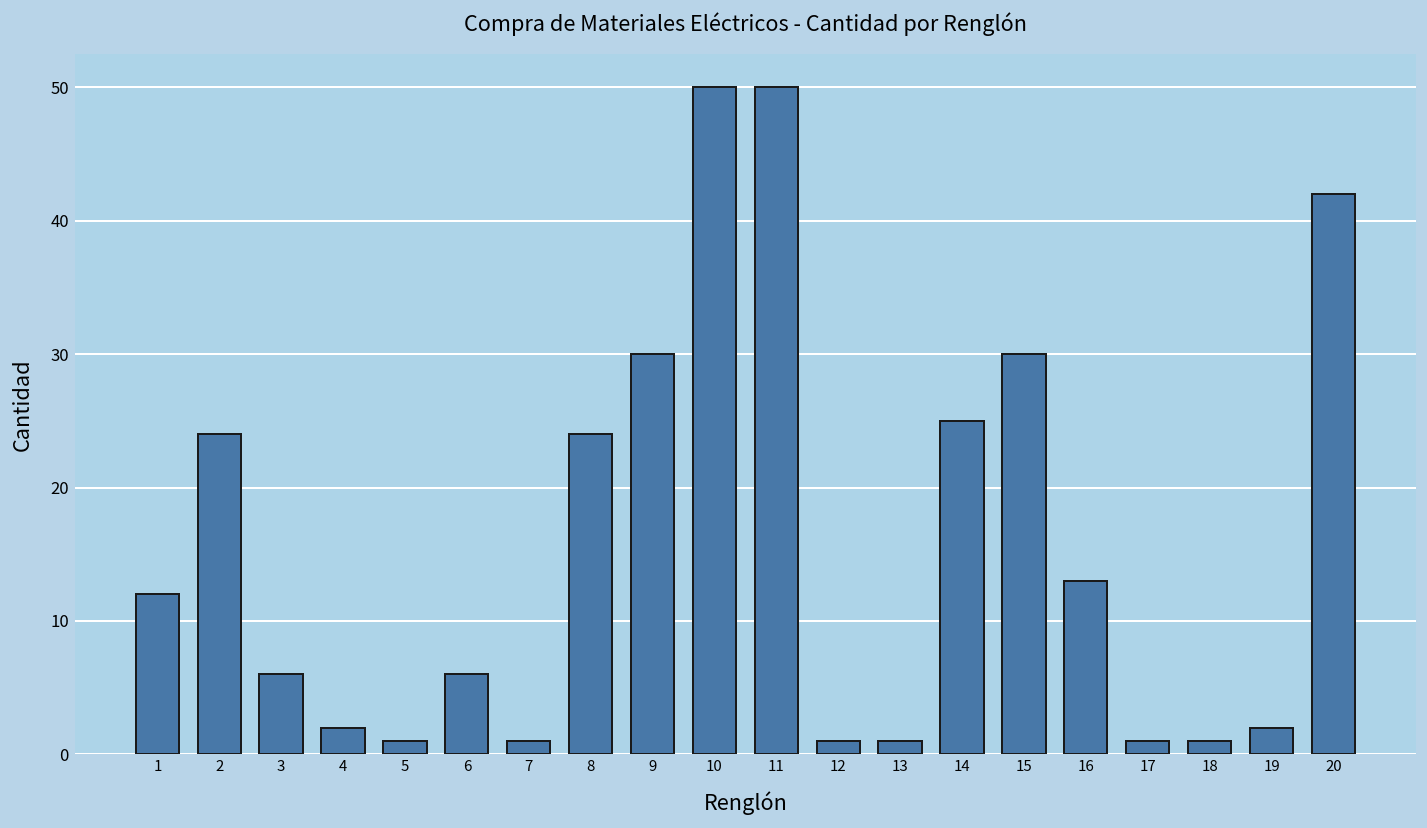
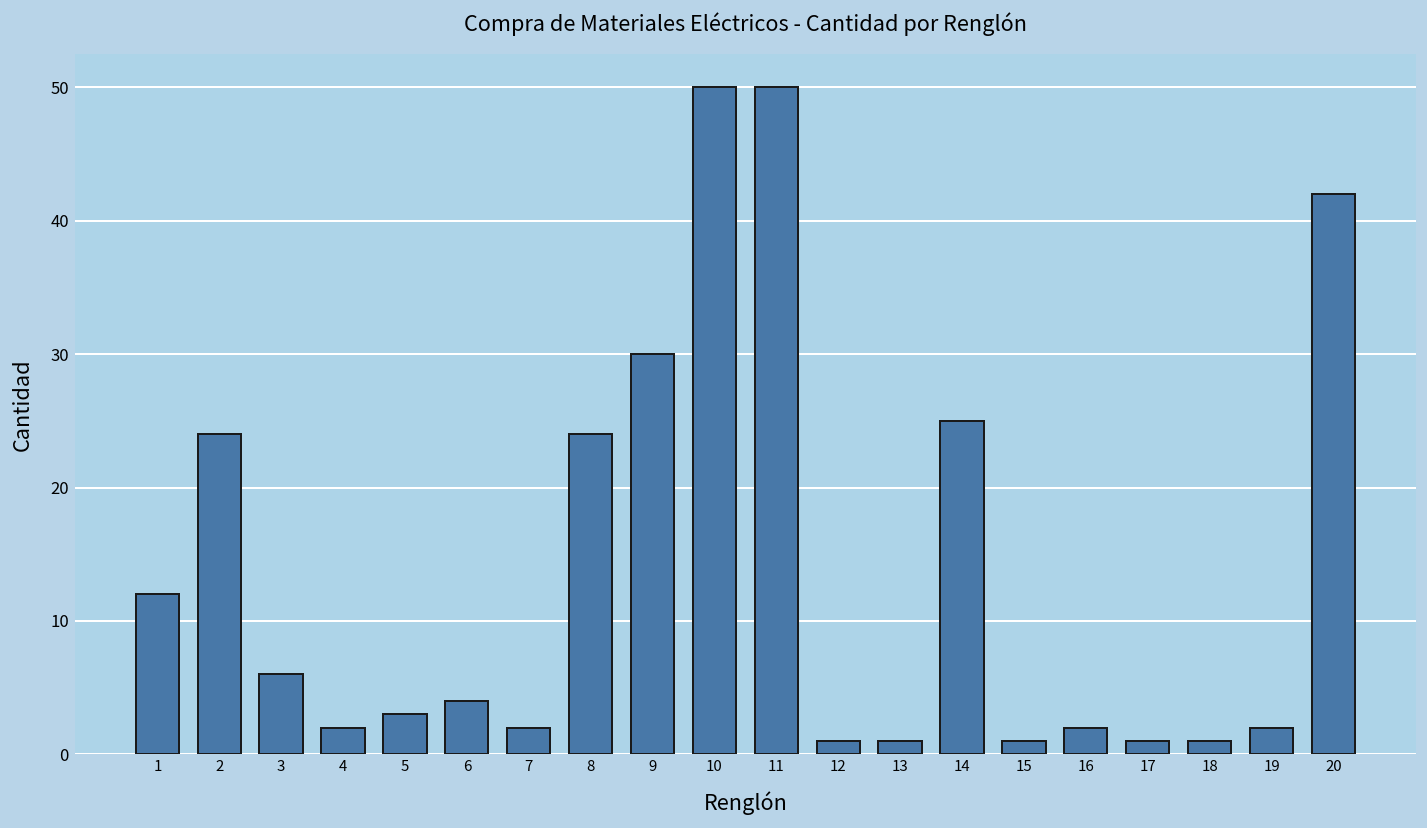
5: 1 -> 3
6: 6 -> 4
7: 1 -> 2
15: 30 -> 1
16: 13 -> 2
